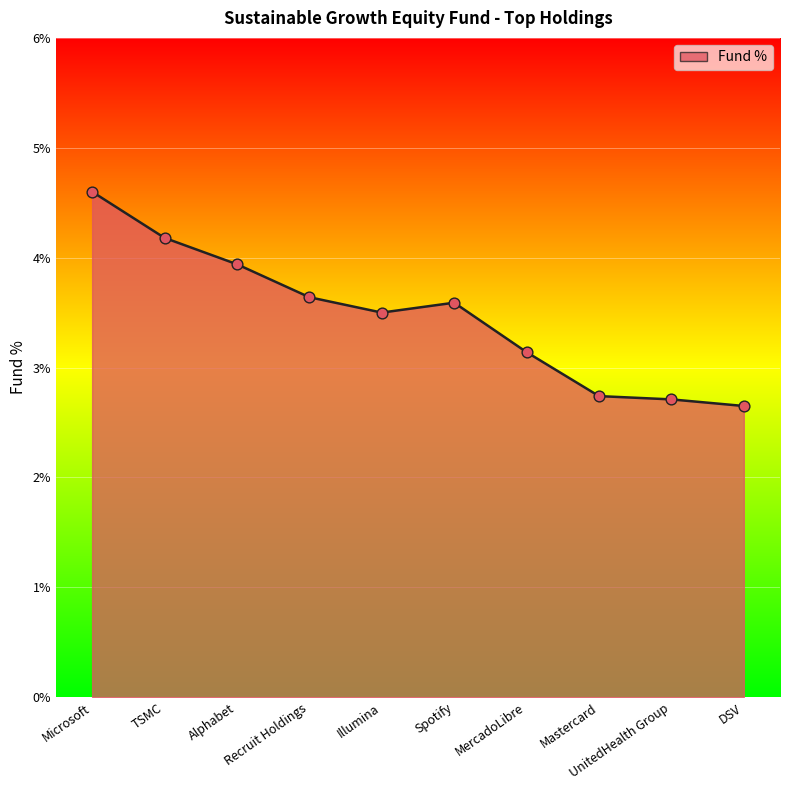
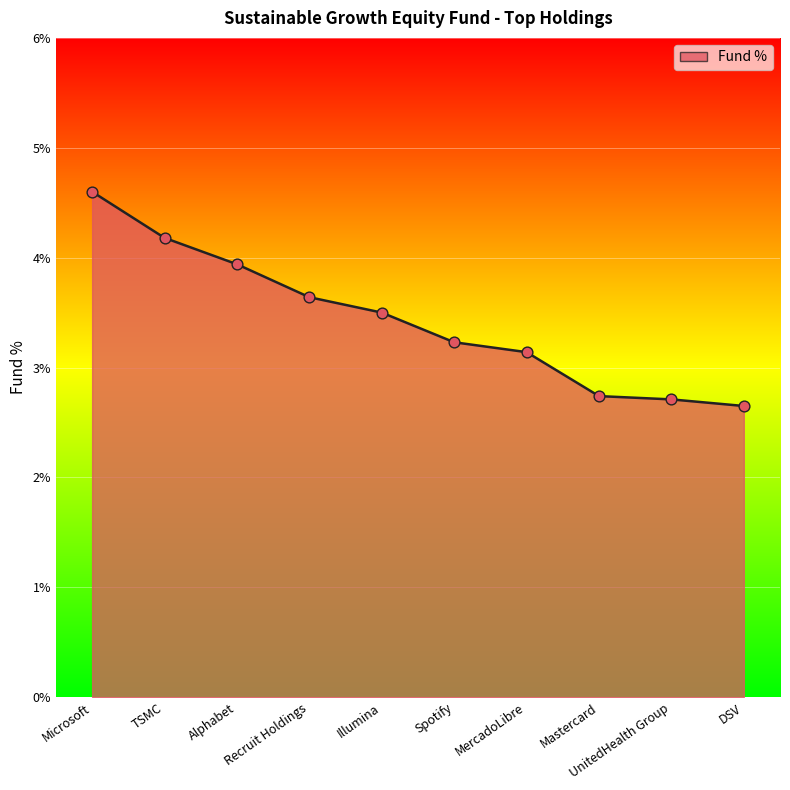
Spotify: 3.59% -> 3.23%
